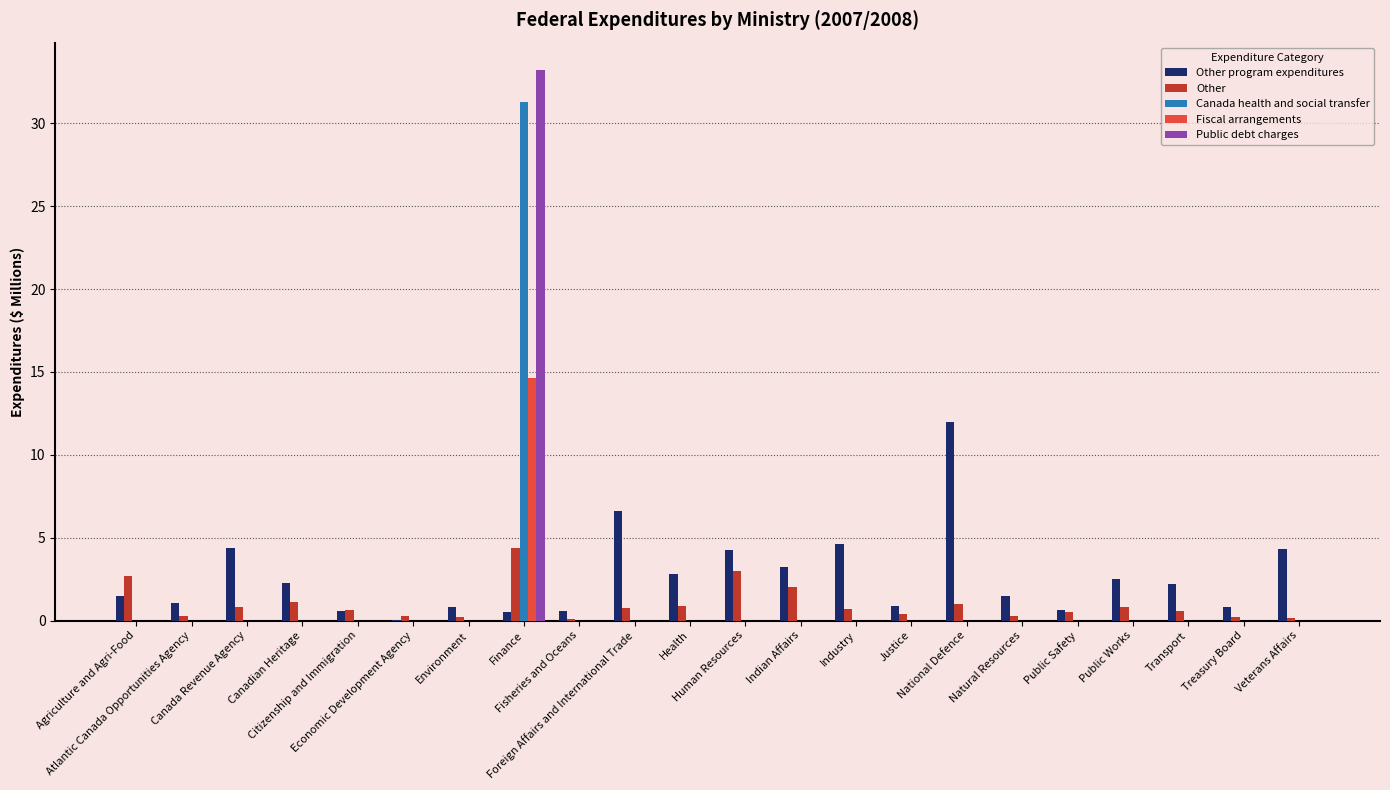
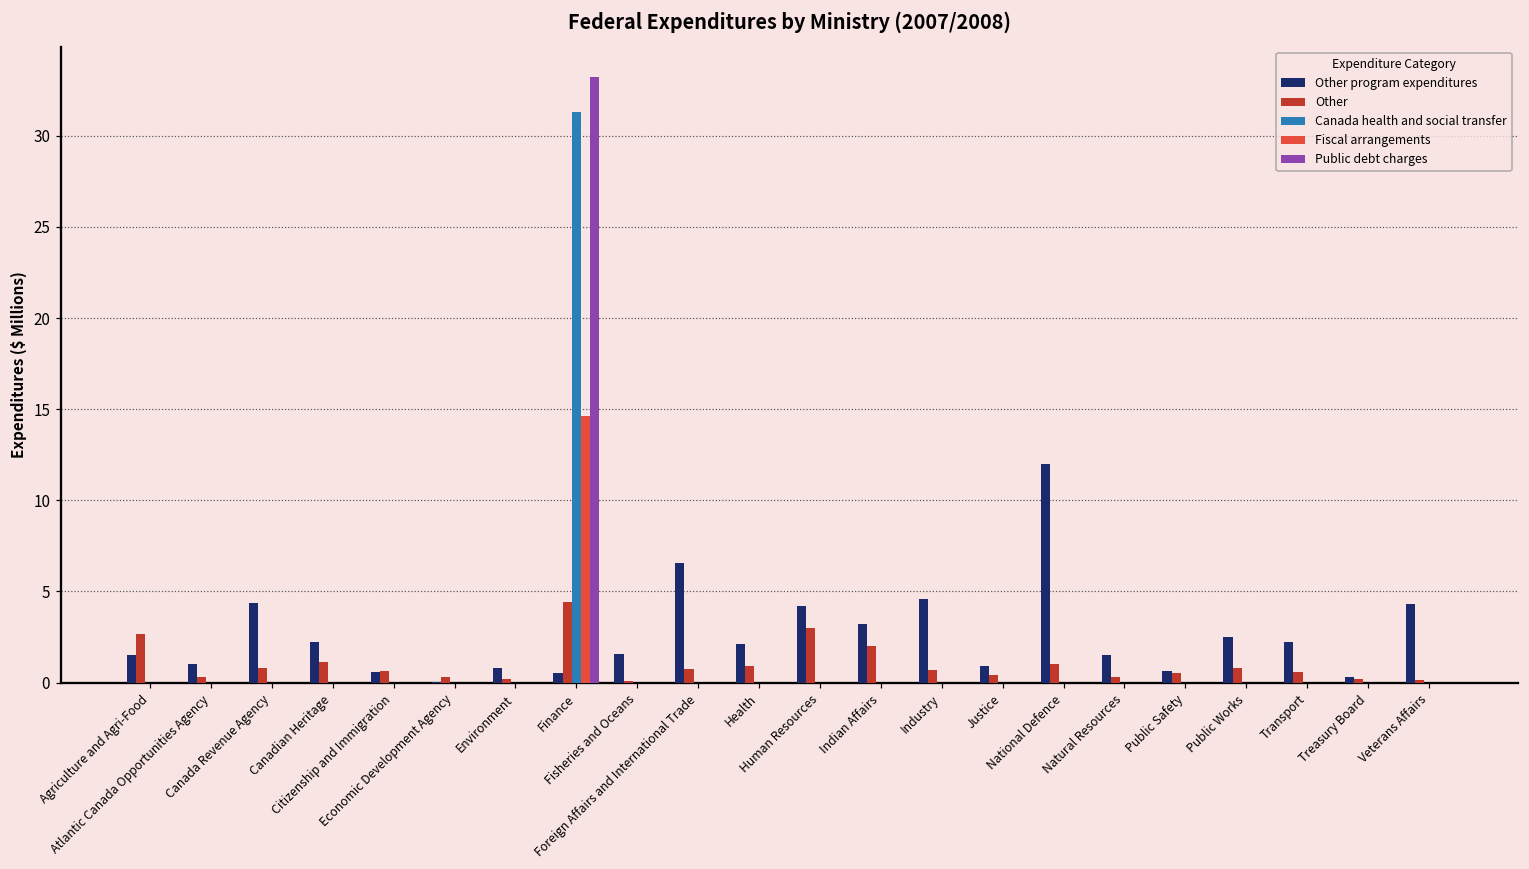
Other program expenditures, Fisheries and Oceans: 0.6 -> 1.5
Other program expenditures, Health: 2.8 -> 2.1
Other program expenditures, Treasury Board: 0.8 -> 0.3
